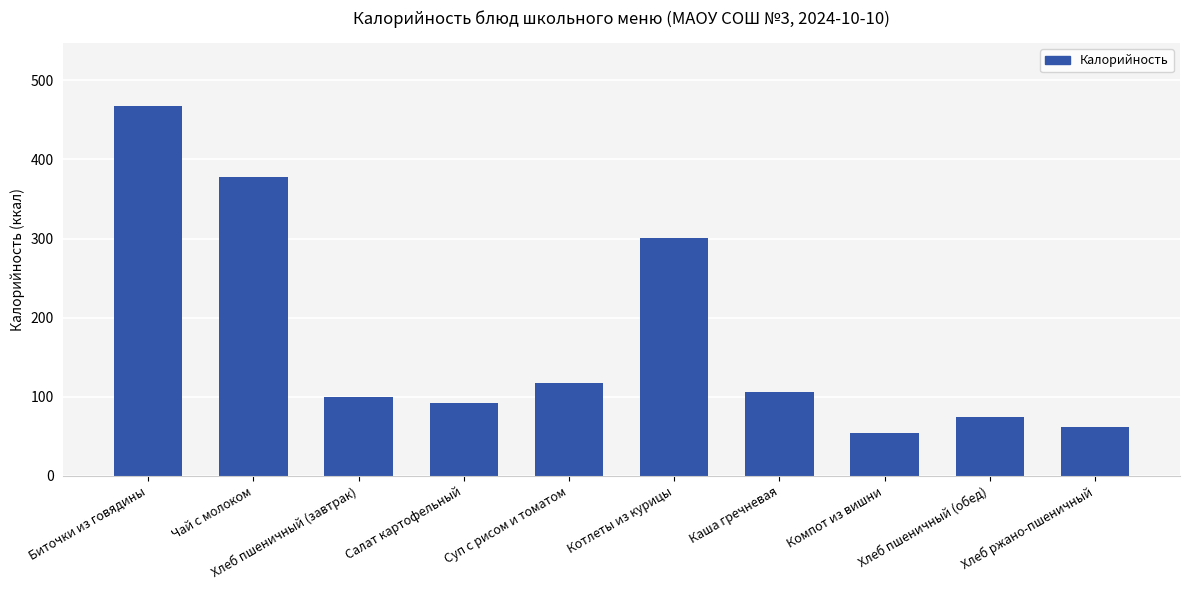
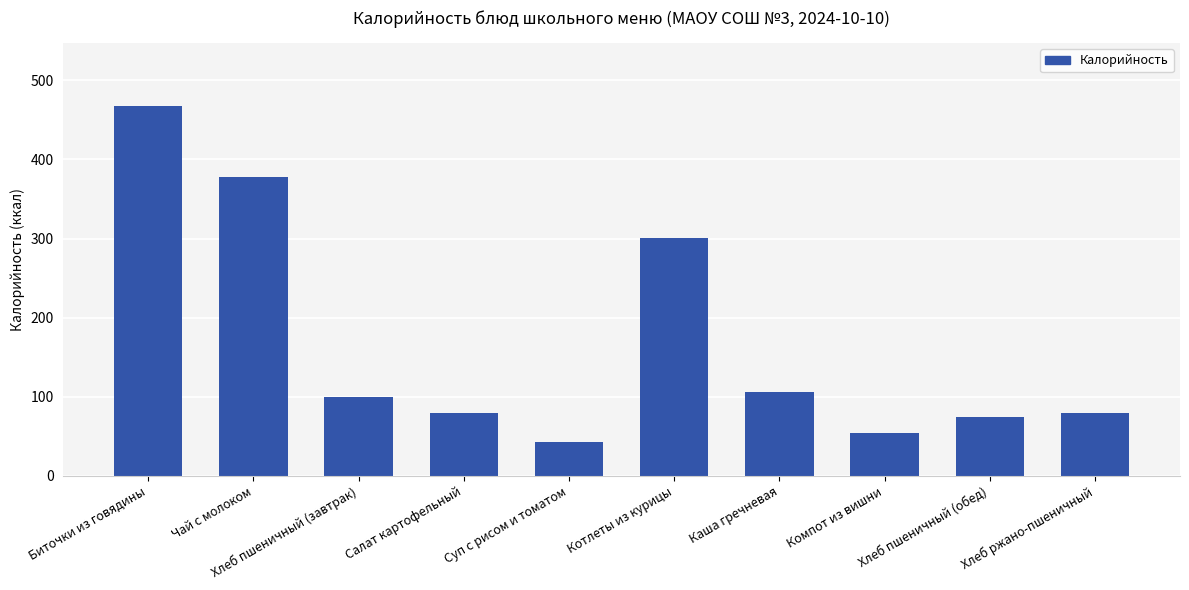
Салат картофельный: 90 -> 80
Суп с рисом и томатом: 120 -> 40
Хлеб ржано-пшеничный: 60 -> 80
